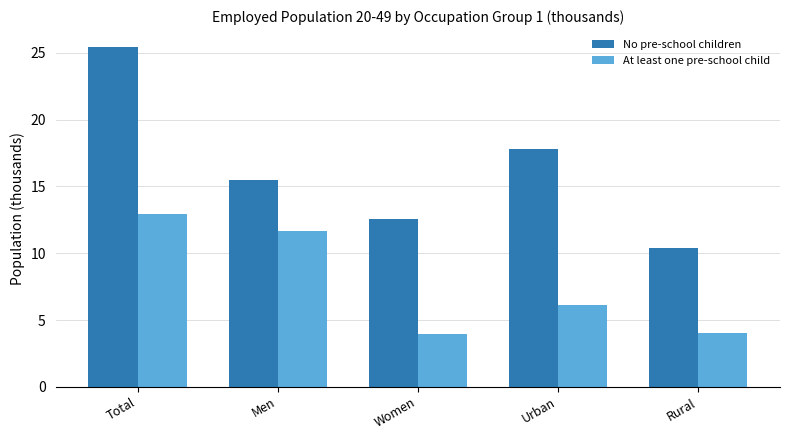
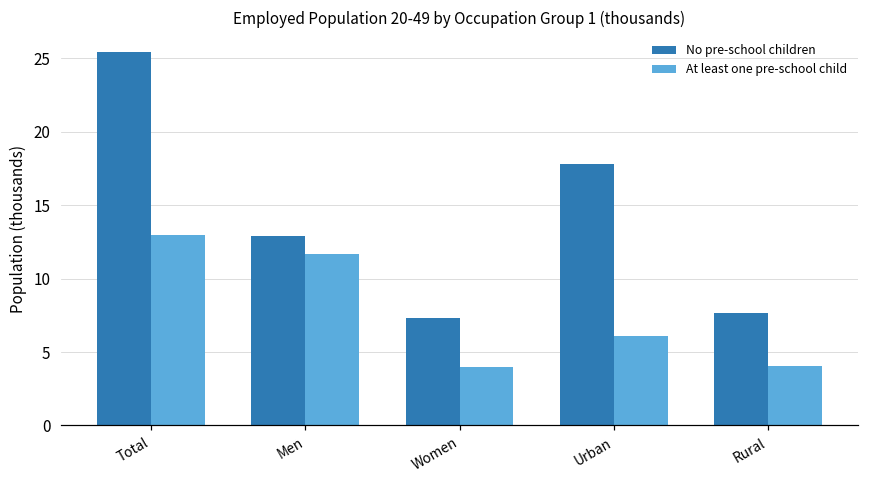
No pre-school children, Men: 15.5 -> 12.9
No pre-school children, Women: 12.6 -> 7.3
No pre-school children, Rural: 10.4 -> 7.7
